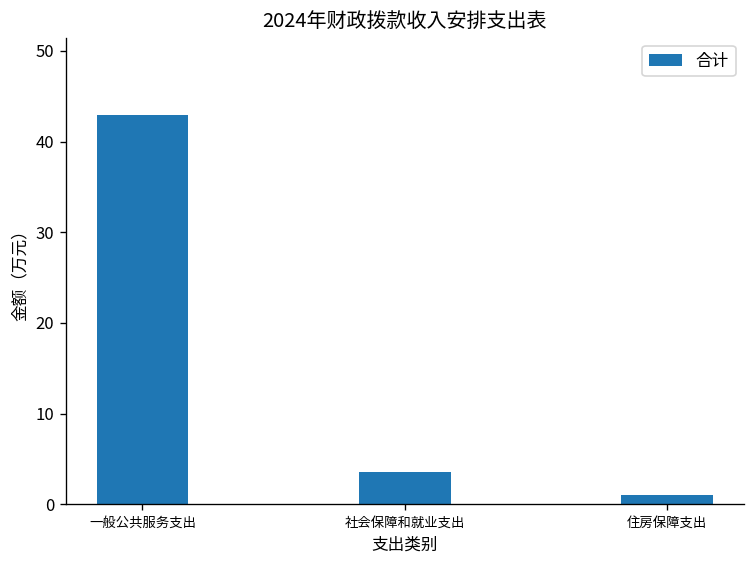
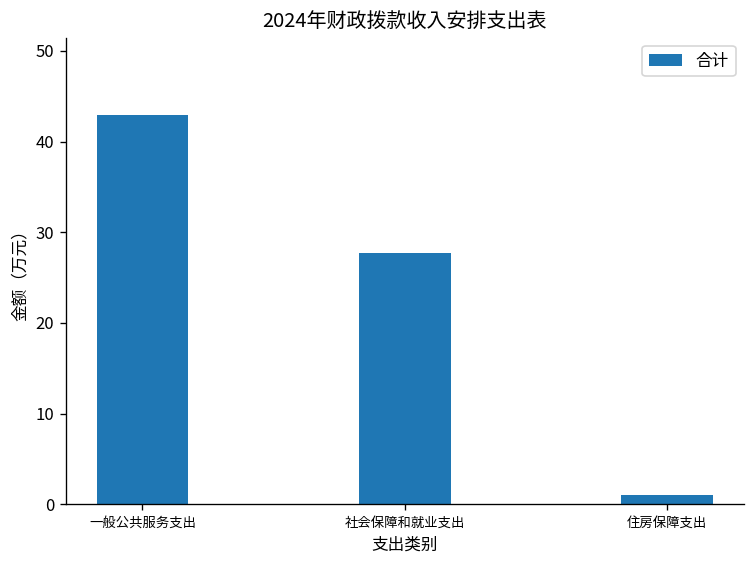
社会保障和就业支出: 4 -> 28
